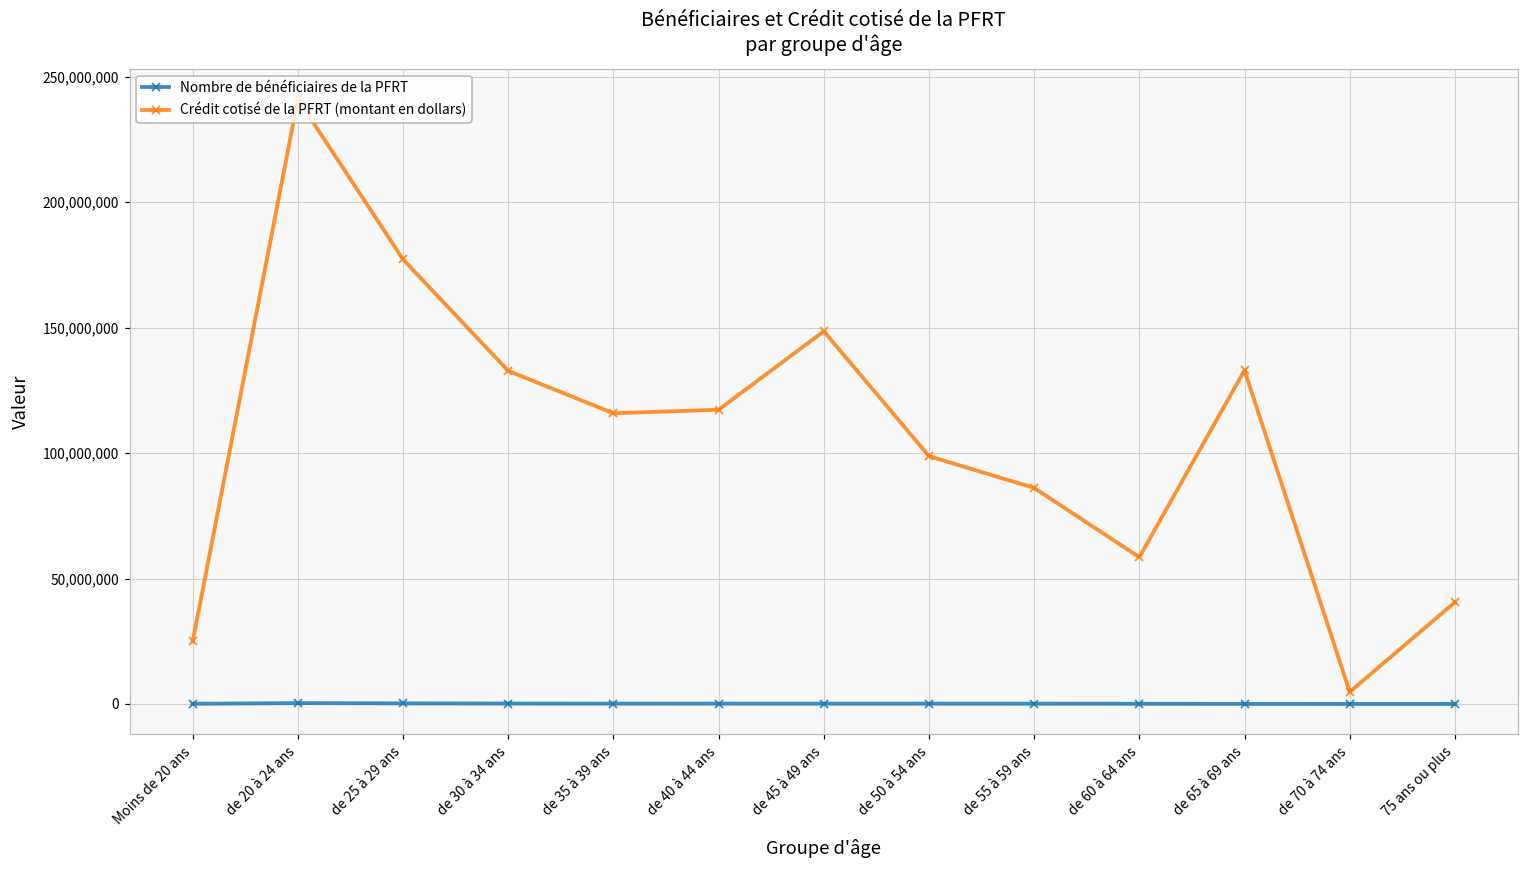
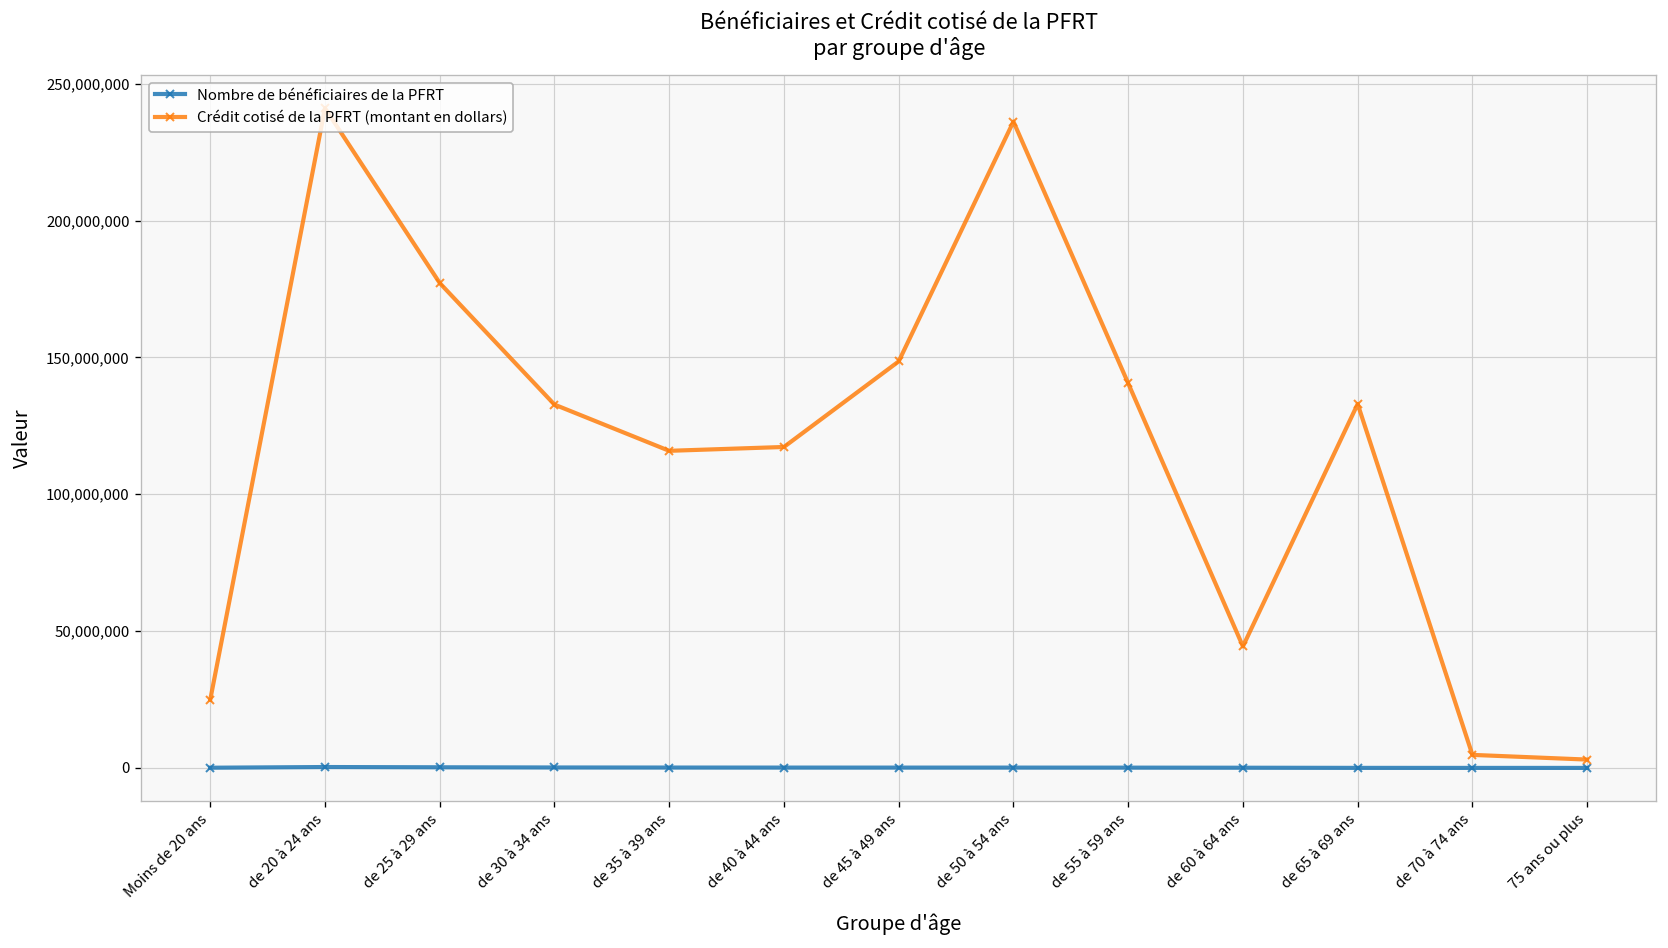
Crédit cotisé de la PFRT (montant en dollars), de 50 à 54 ans: 99,000,000 -> 236,000,000
Crédit cotisé de la PFRT (montant en dollars), de 55 à 59 ans: 86,000,000 -> 141,000,000
Crédit cotisé de la PFRT (montant en dollars), de 60 à 64 ans: 59,000,000 -> 44,000,000
Crédit cotisé de la PFRT (montant en dollars), 75 ans ou plus: 41,000,000 -> 3,000,000
